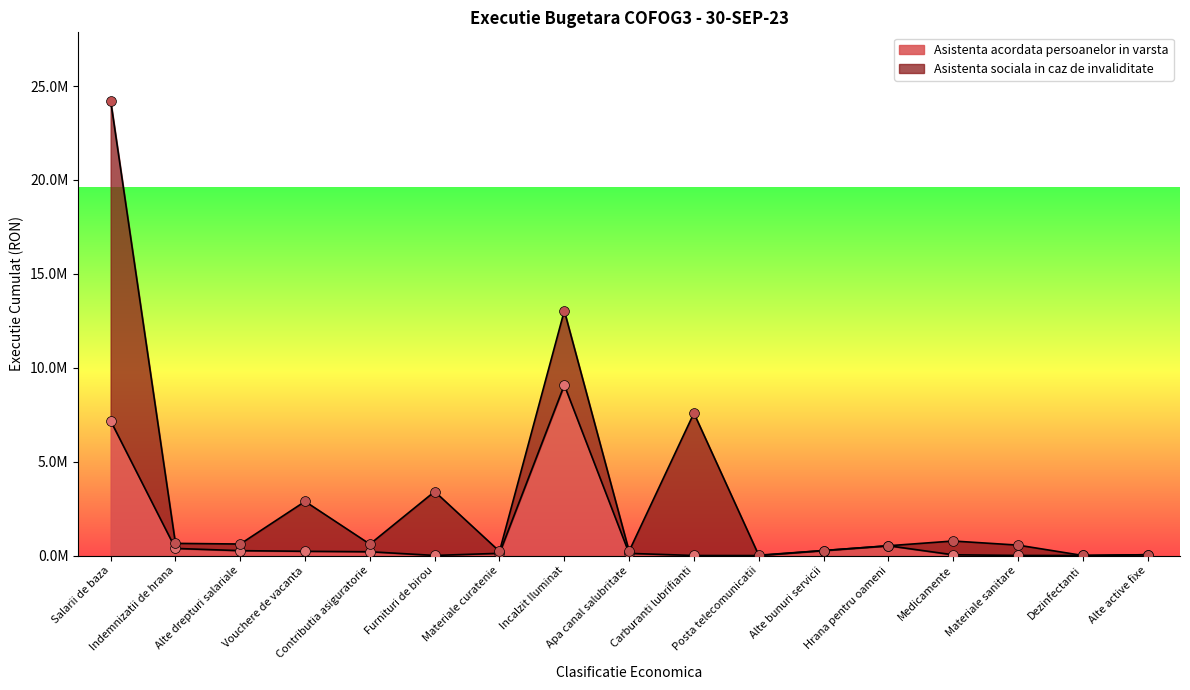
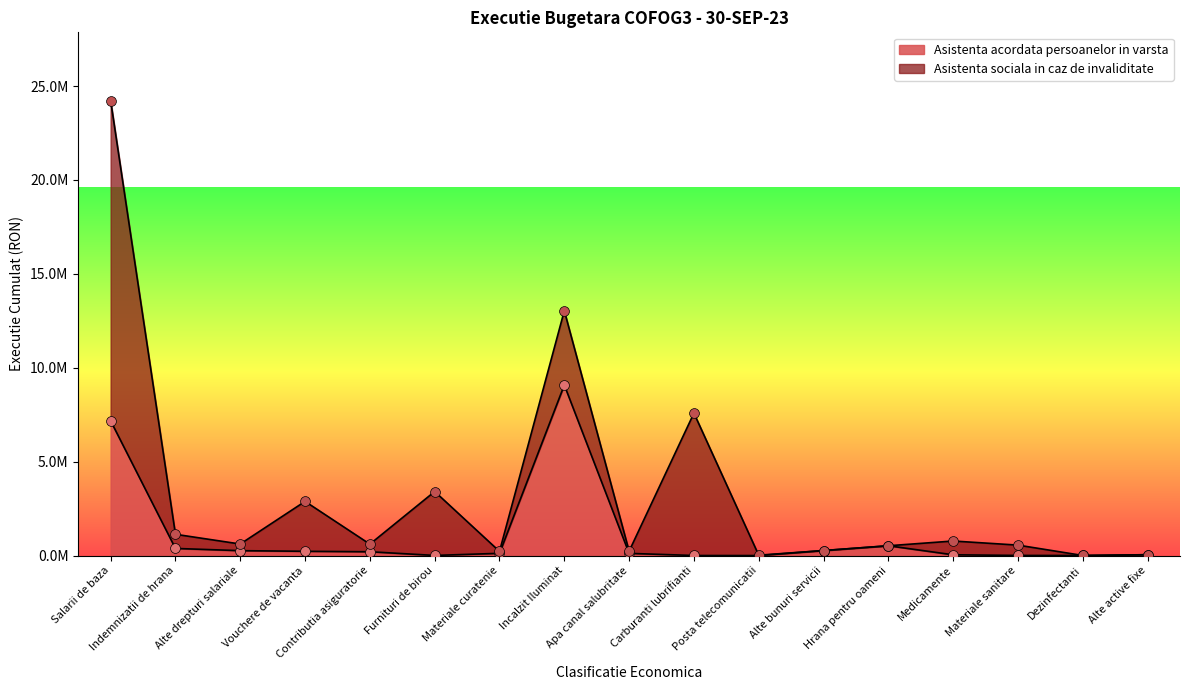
Asistenta sociala in caz de invaliditate, Indemnizatii de hrana: 300000 -> 800000
